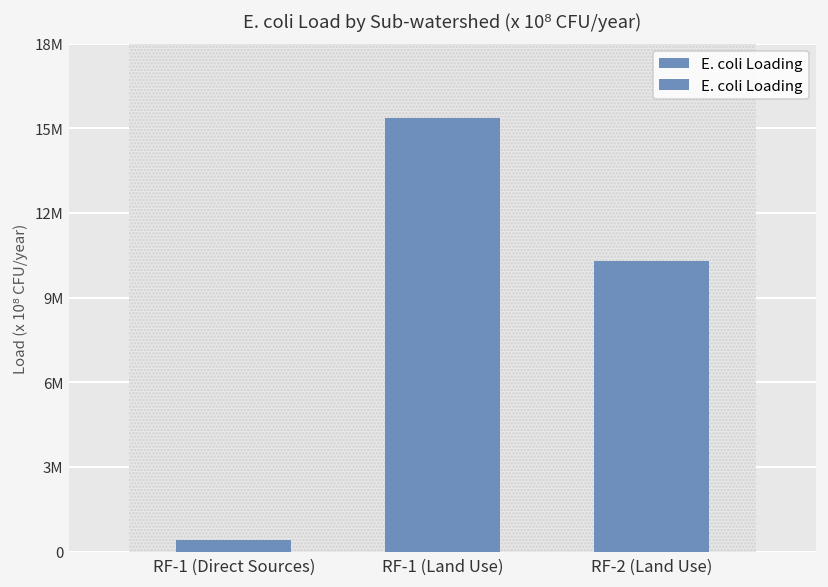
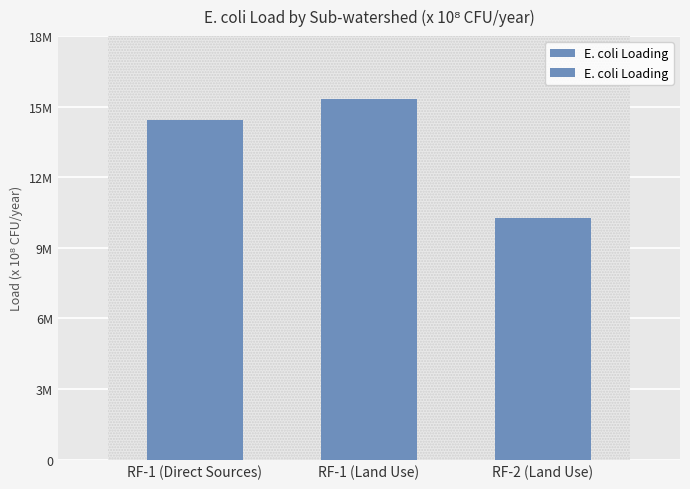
RF-1 (Direct Sources): 400000 -> 14400000
